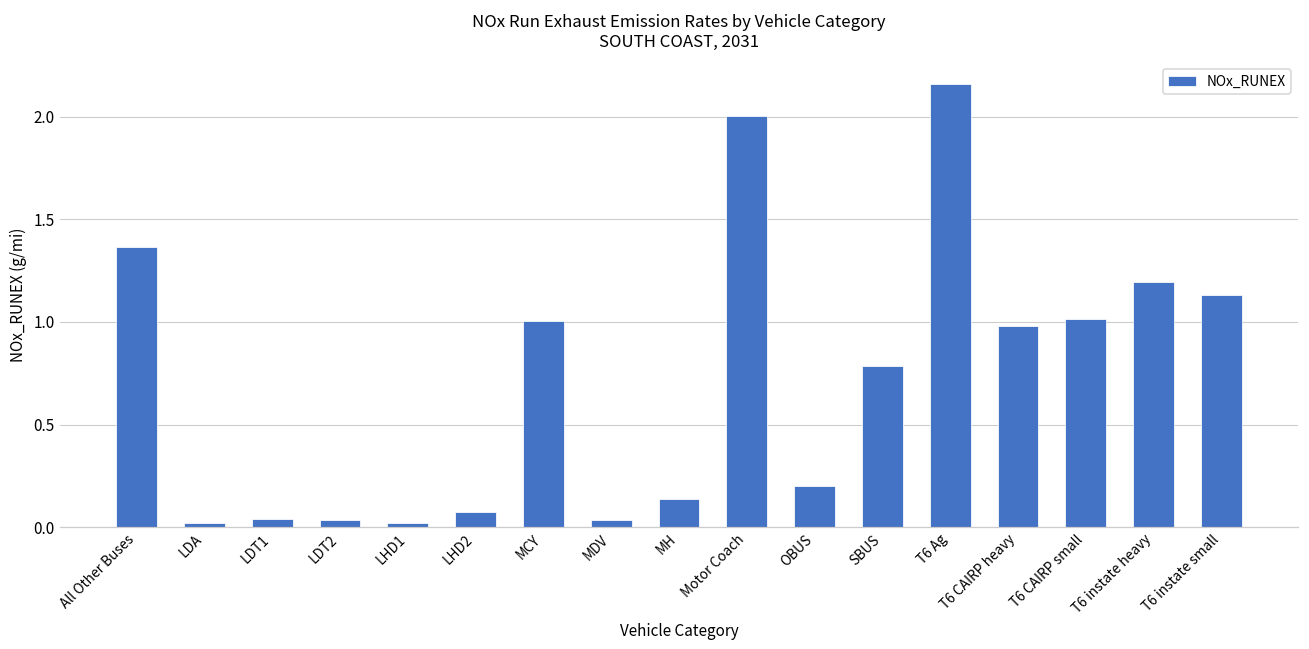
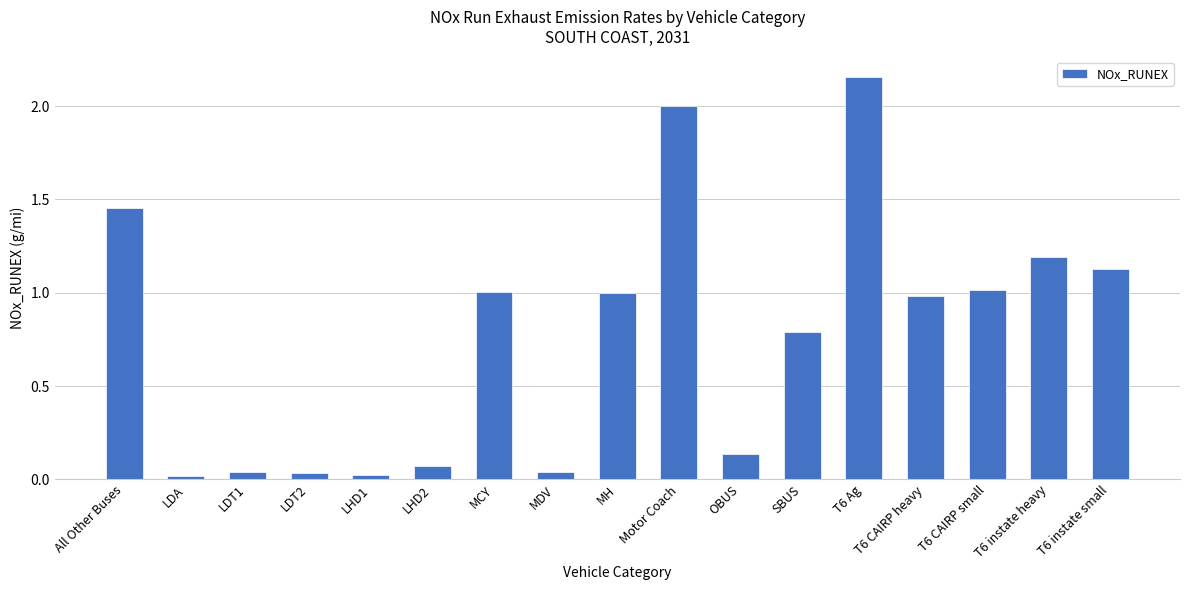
All Other Buses: 1.37 -> 1.45
MH: 0.14 -> 1.00
OBUS: 0.20 -> 0.14
